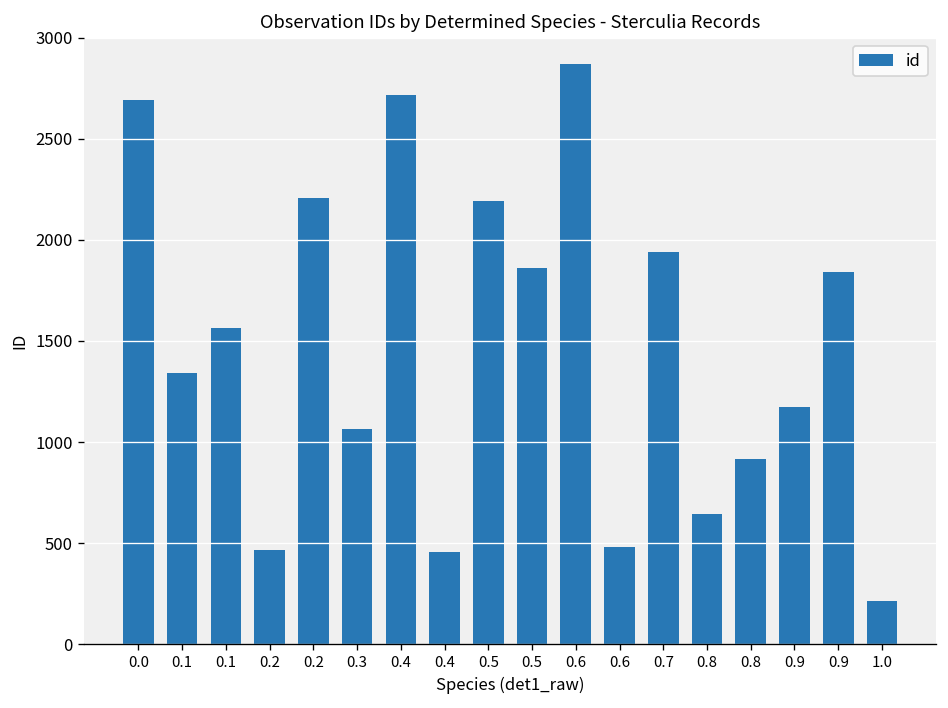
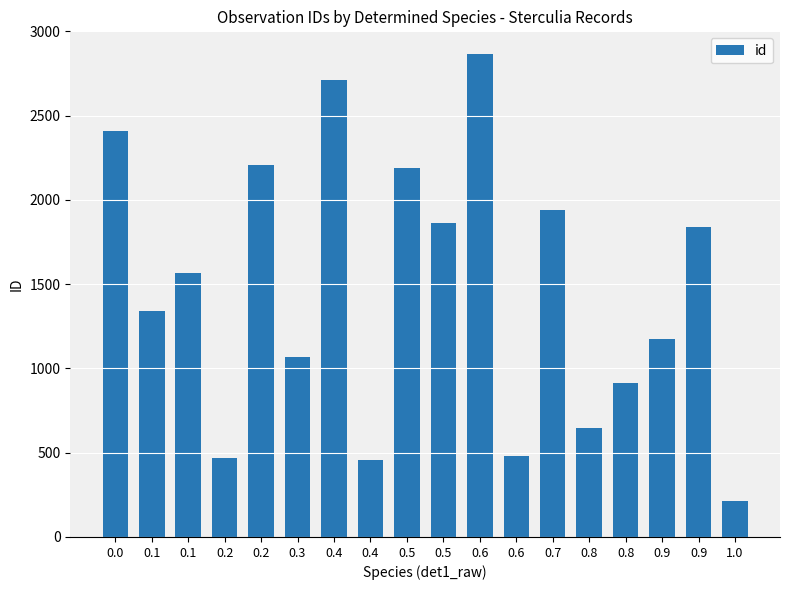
0.0: 2690 -> 2410
